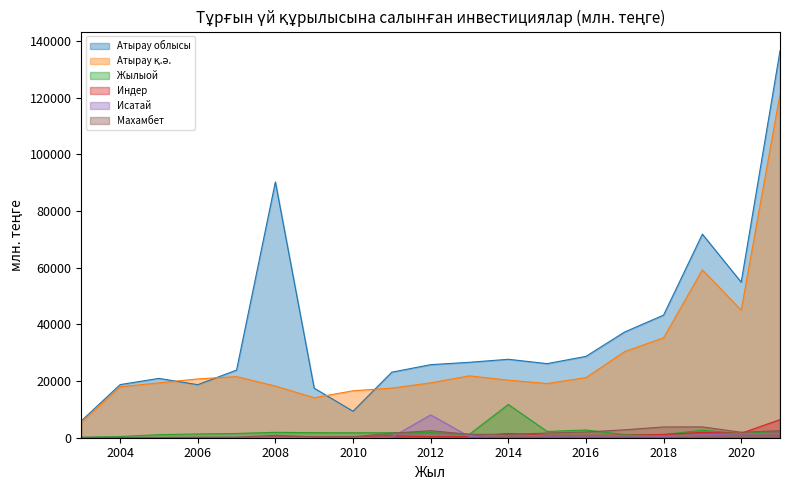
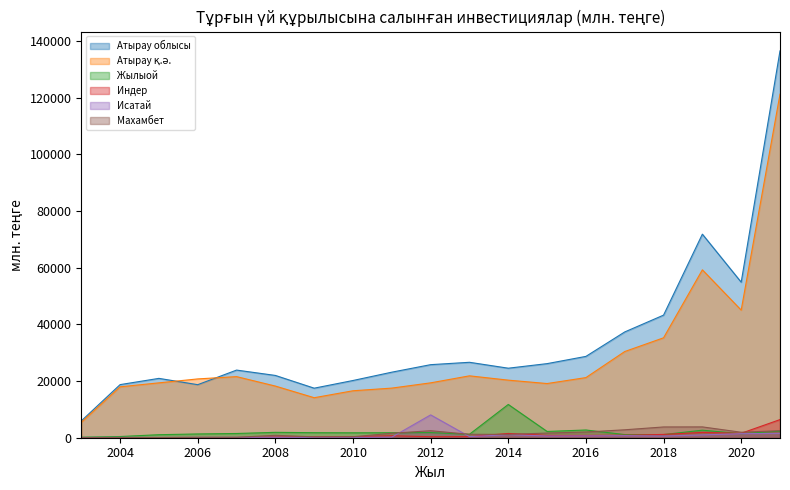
Атырау облысы, 2008: 90000 -> 22000
Атырау облысы, 2010: 9000 -> 20000
Атырау облысы, 2014: 28000 -> 25000
